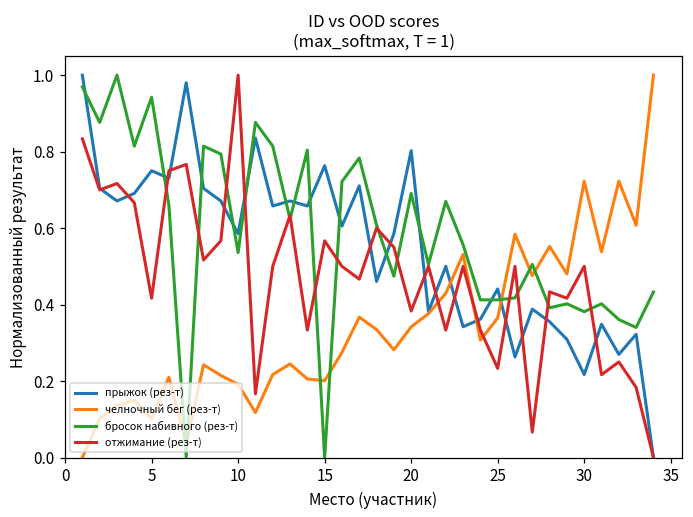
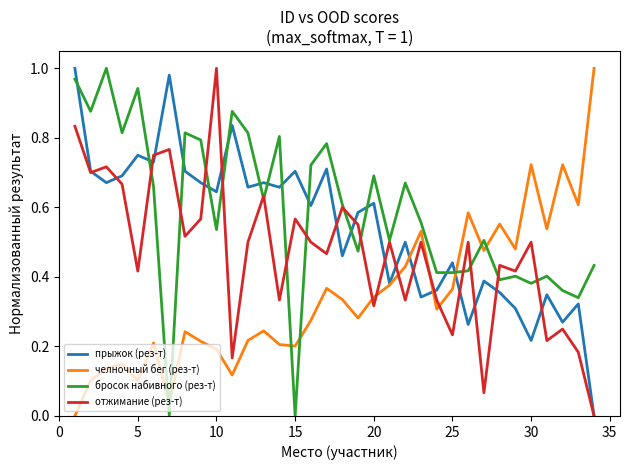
прыжок (рез-т), 10: 0.59 -> 0.64
прыжок (рез-т), 15: 0.76 -> 0.70
прыжок (рез-т), 20: 0.80 -> 0.61
отжимание (рез-т), 20: 0.38 -> 0.32
